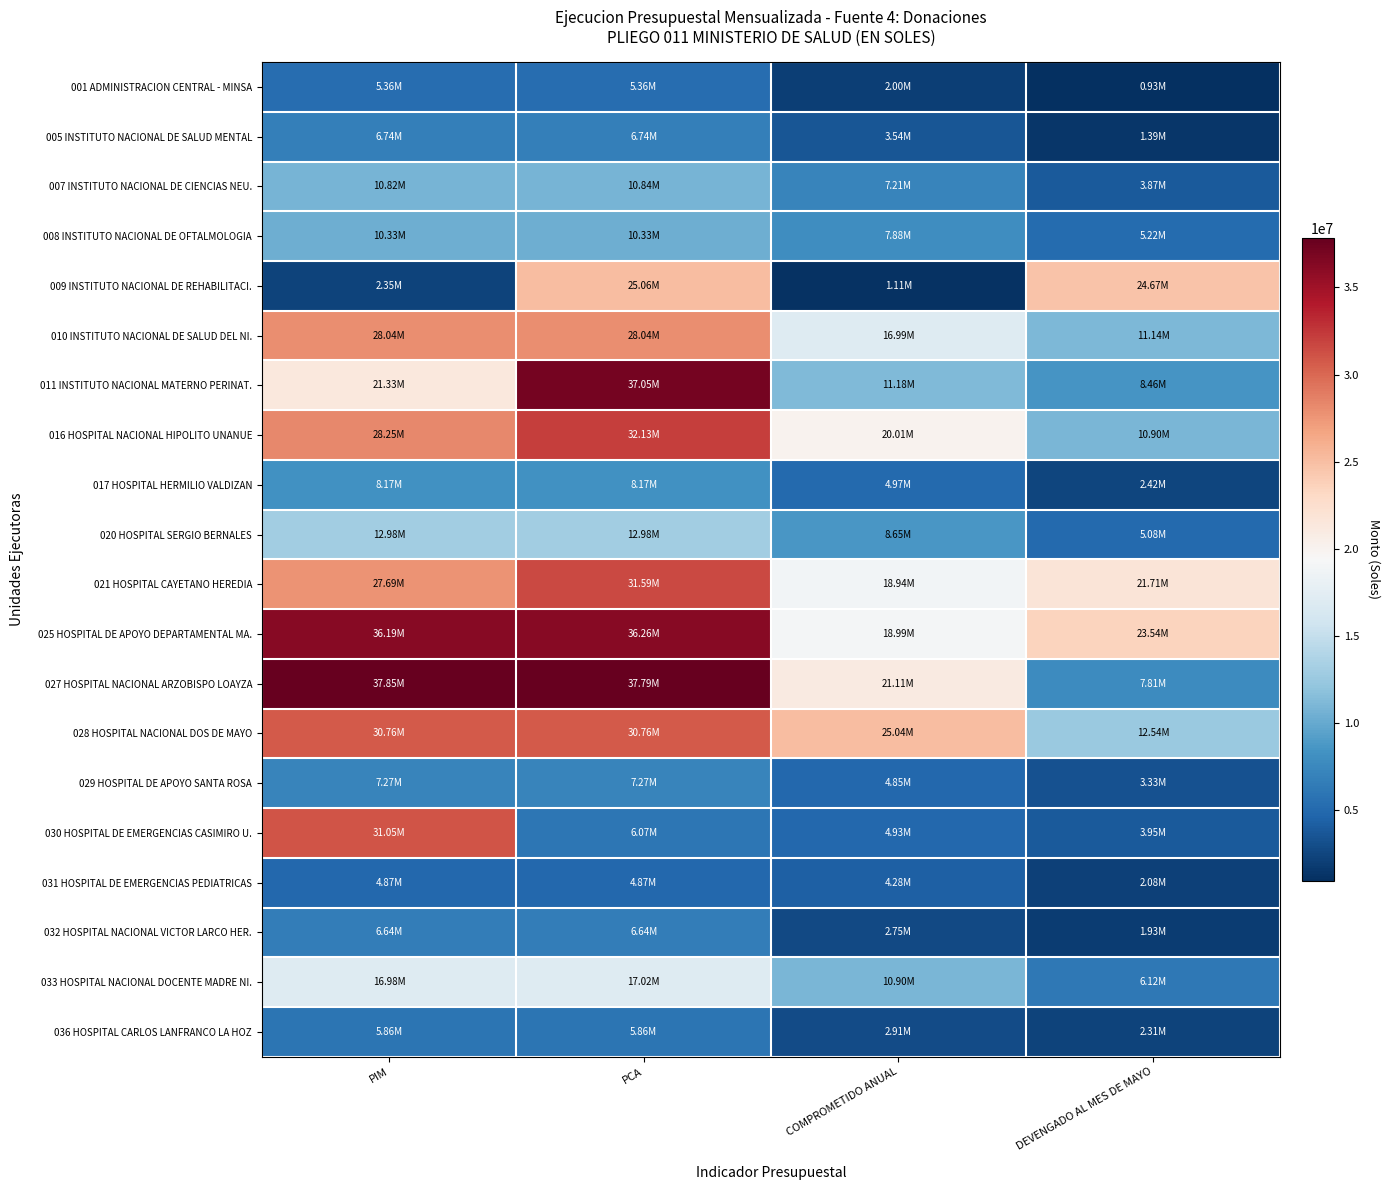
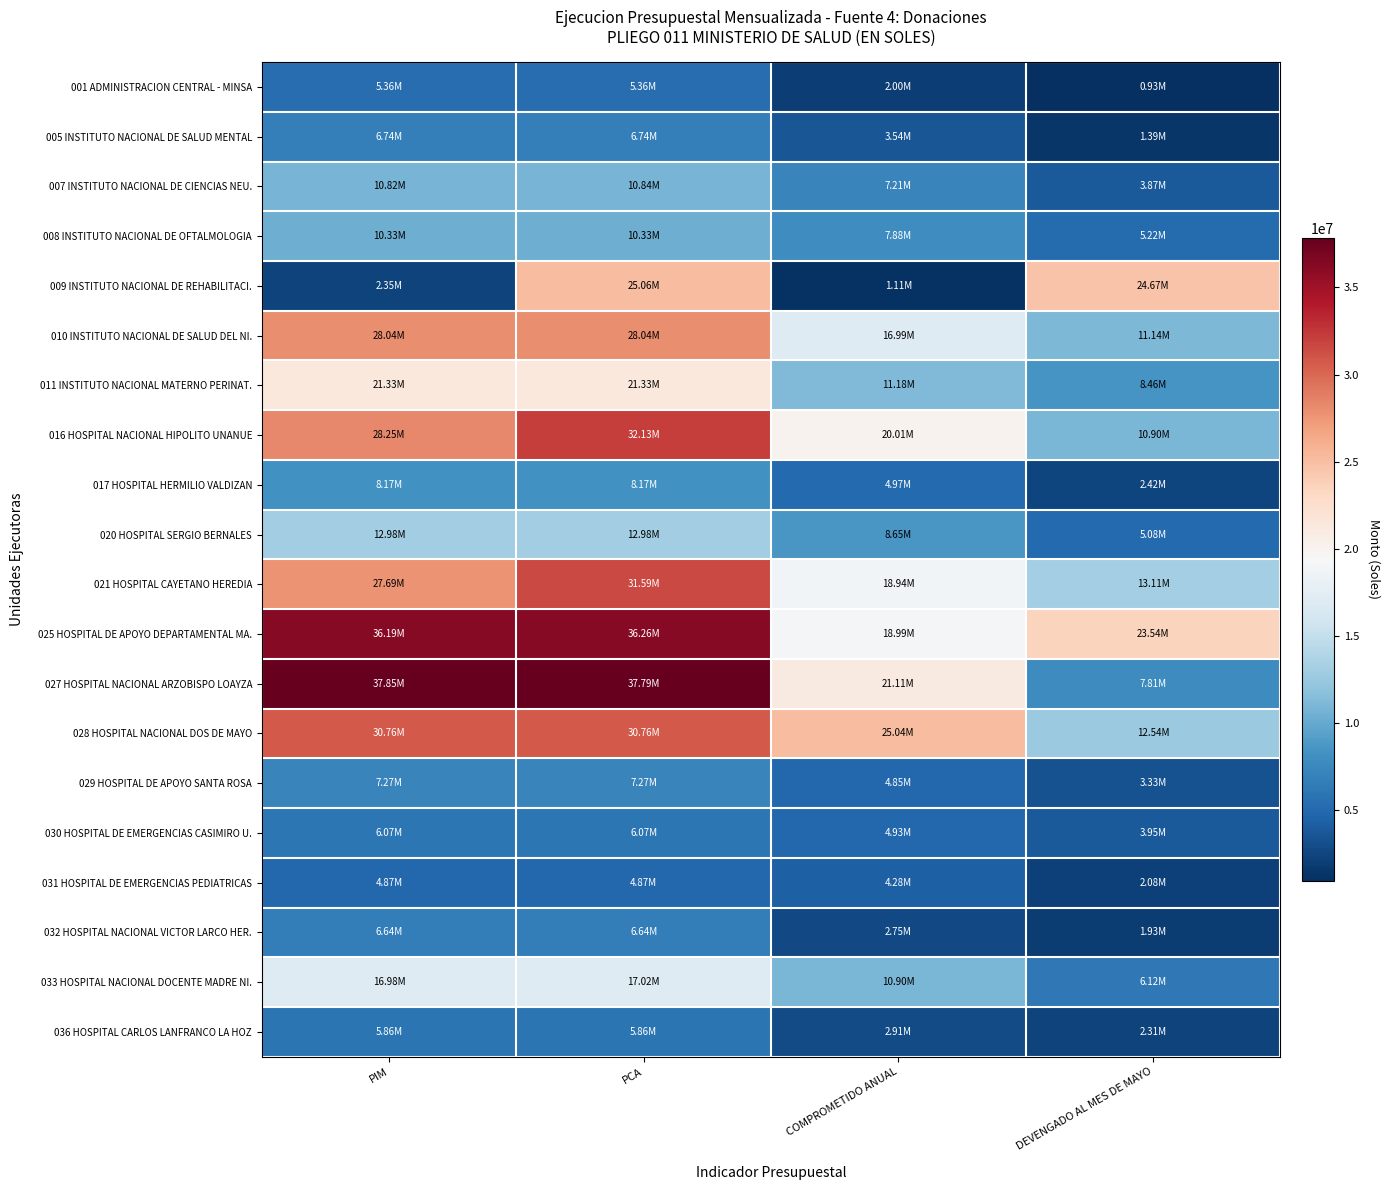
011 INSTITUTO NACIONAL MATERNO PERINAT., PCA: 37.05M -> 21.33M
021 HOSPITAL CAYETANO HEREDIA, DEVENGADO AL MES DE MAYO: 21.71M -> 13.11M
030 HOSPITAL DE EMERGENCIAS CASIMIRO U., PIM: 31.05M -> 6.07M
